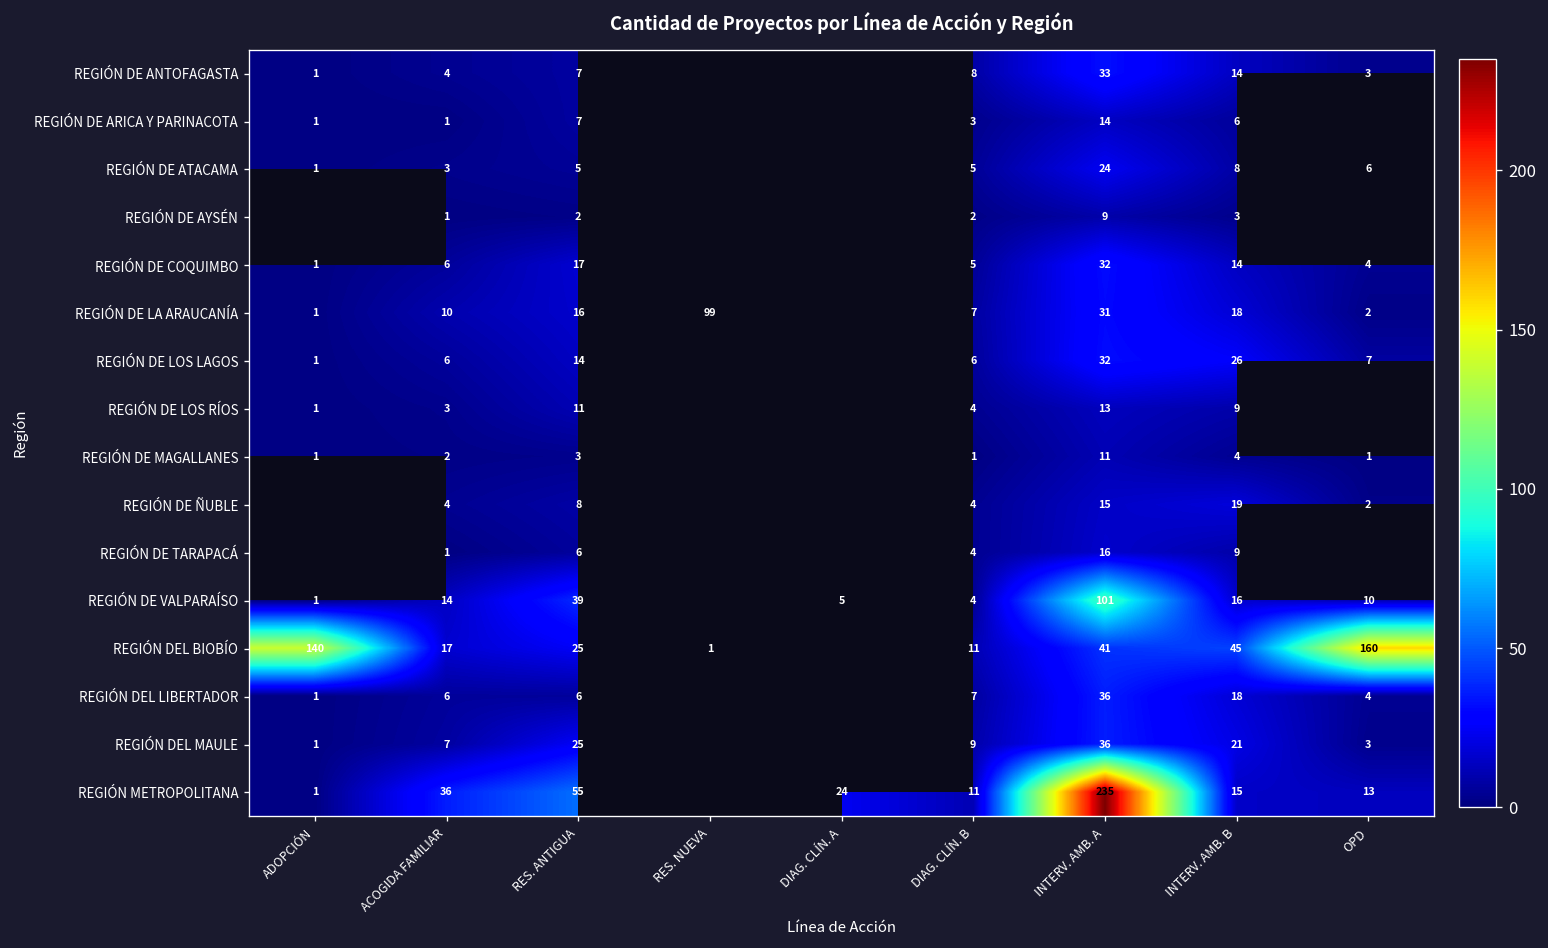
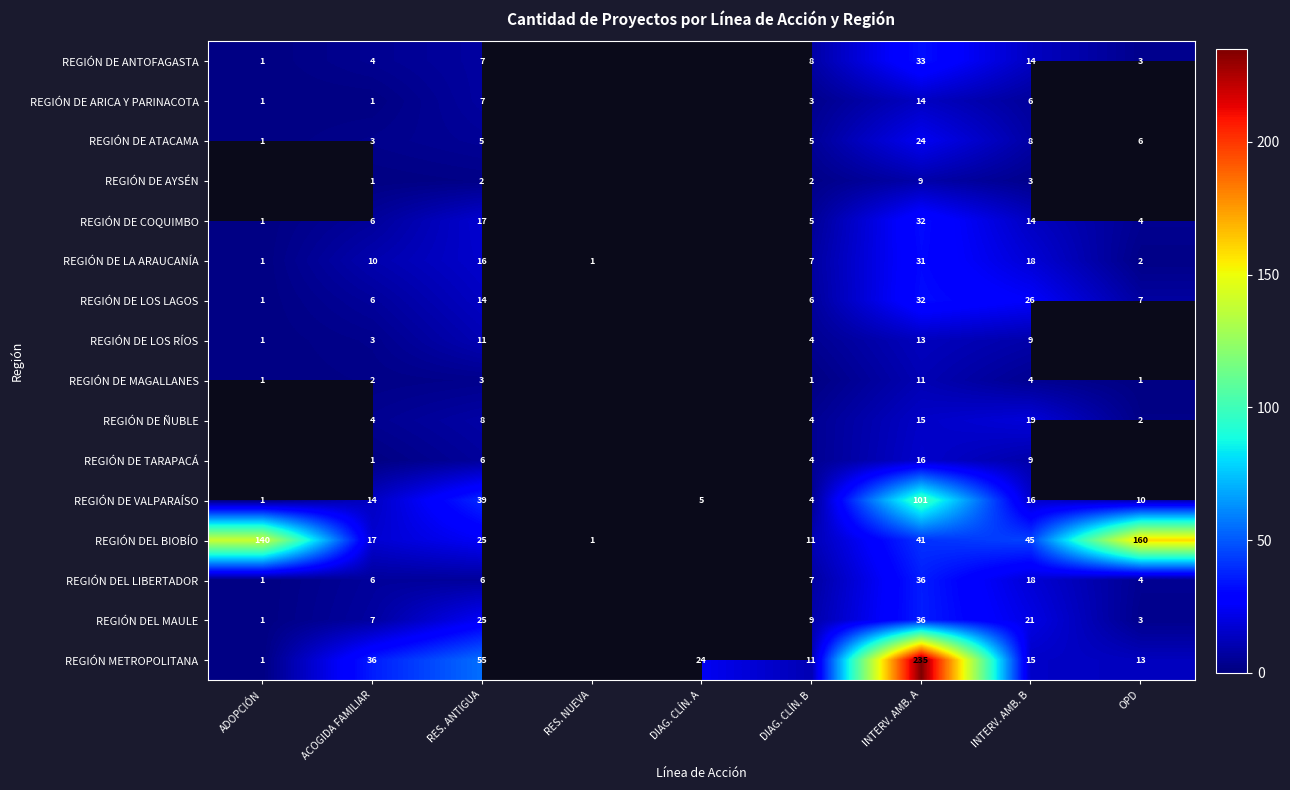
REGIÓN DE LA ARAUCANÍA, RES. NUEVA: 99 -> 1
